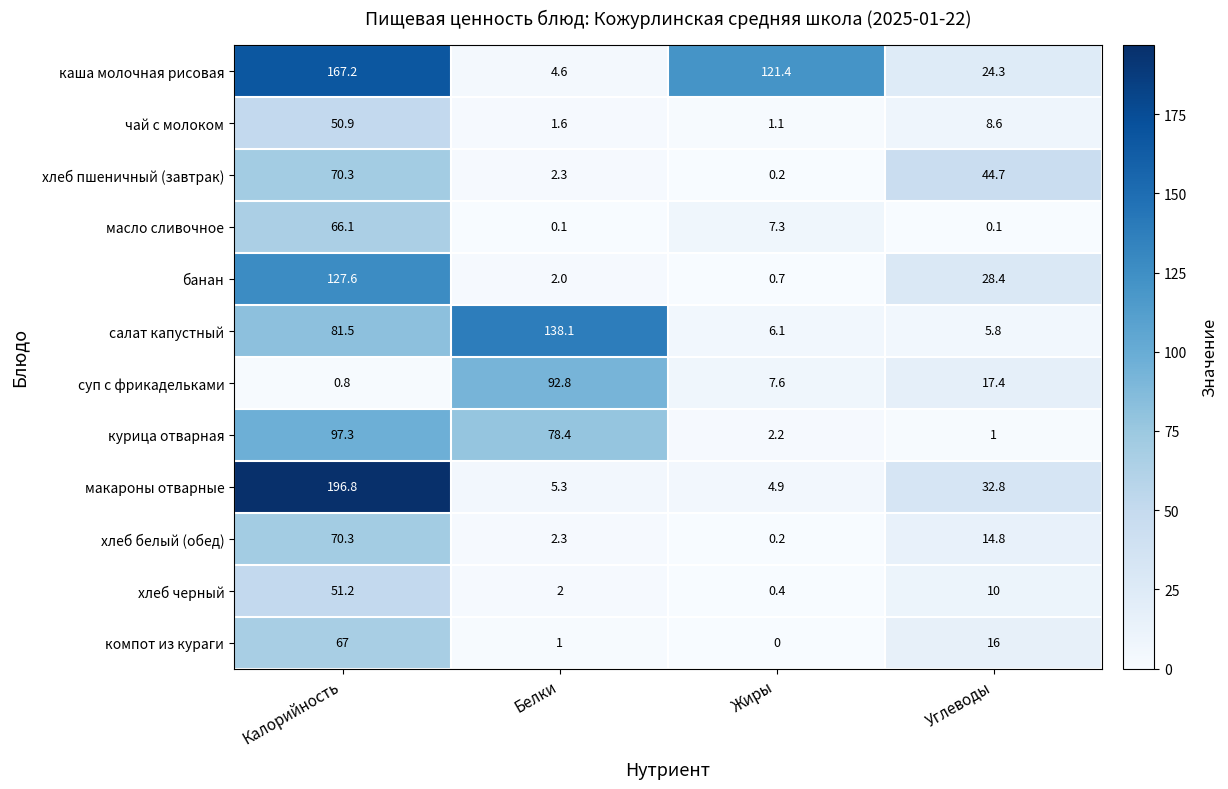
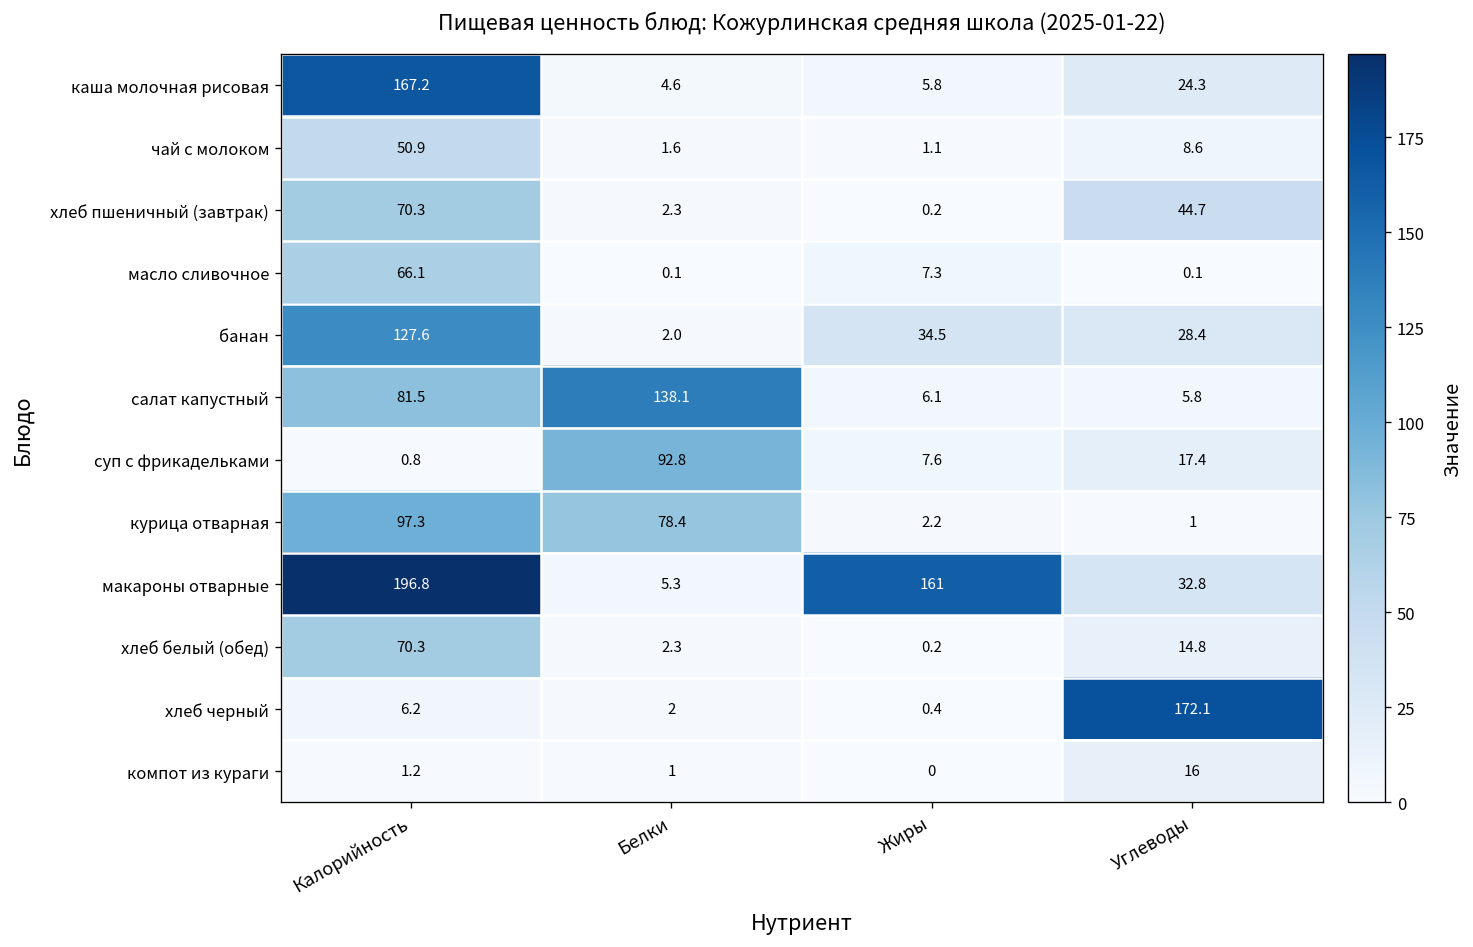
каша молочная рисовая, Жиры: 121.4 -> 5.8
банан, Жиры: 0.7 -> 34.5
макароны отварные, Жиры: 4.9 -> 161
хлеб черный, Калорийность: 51.2 -> 6.2
хлеб черный, Углеводы: 10 -> 172.1
компот из кураги, Калорийность: 67 -> 1.2
